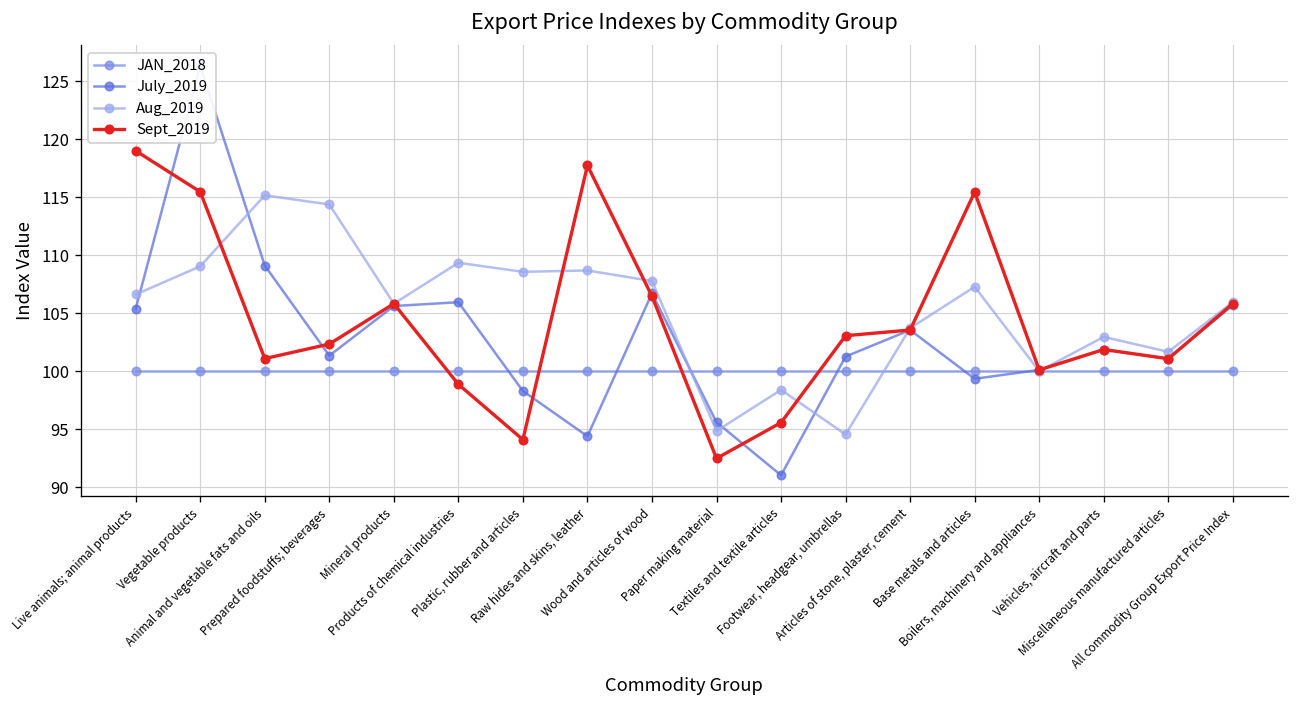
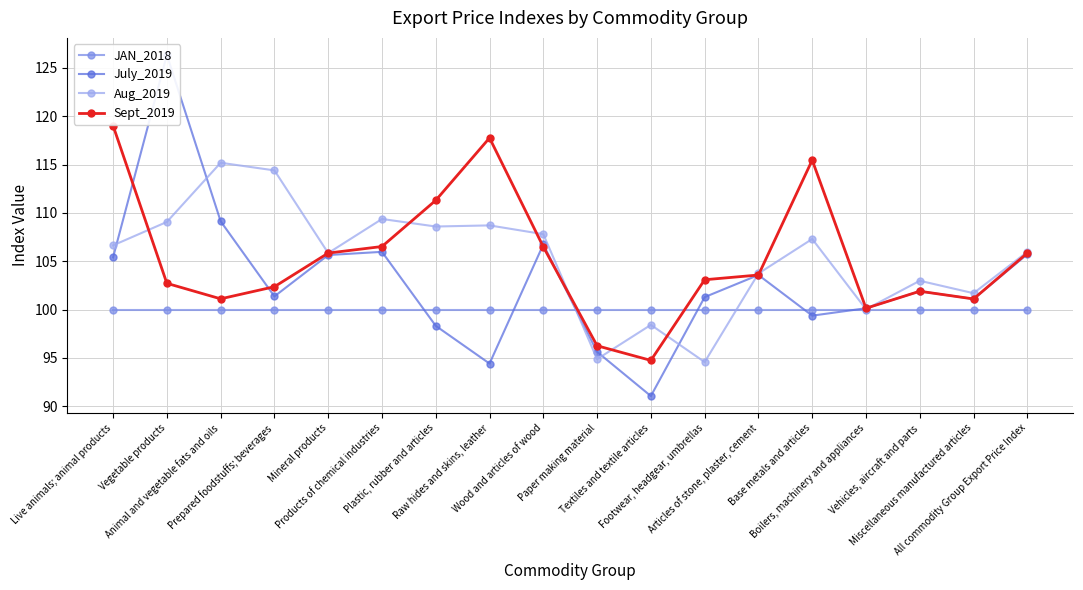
Sept_2019, Vegetable products: 115 -> 103
Sept_2019, Products of chemical industries: 99 -> 107
Sept_2019, Plastic, rubber and articles: 94 -> 111
Sept_2019, Paper making material: 93 -> 96
Sept_2019, Textiles and textile articles: 96 -> 95
